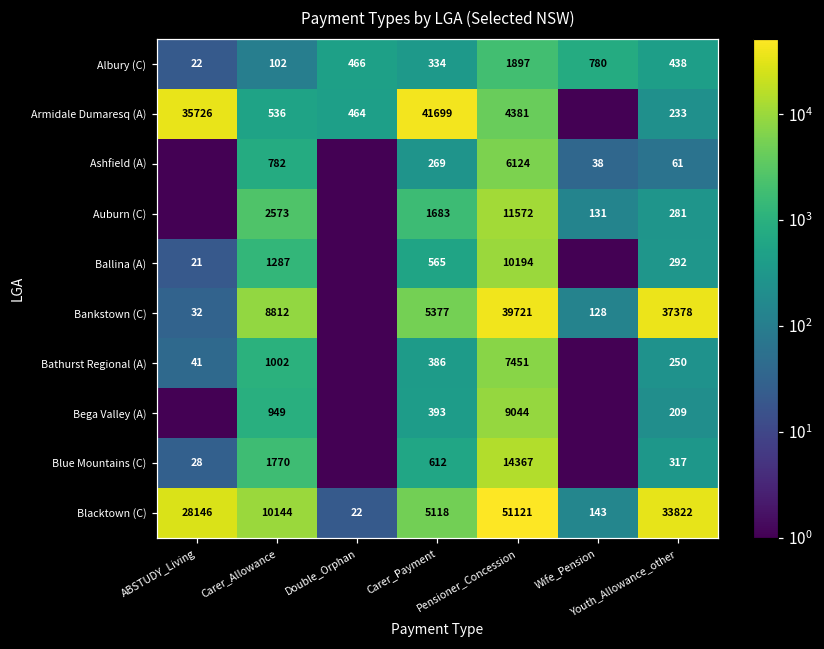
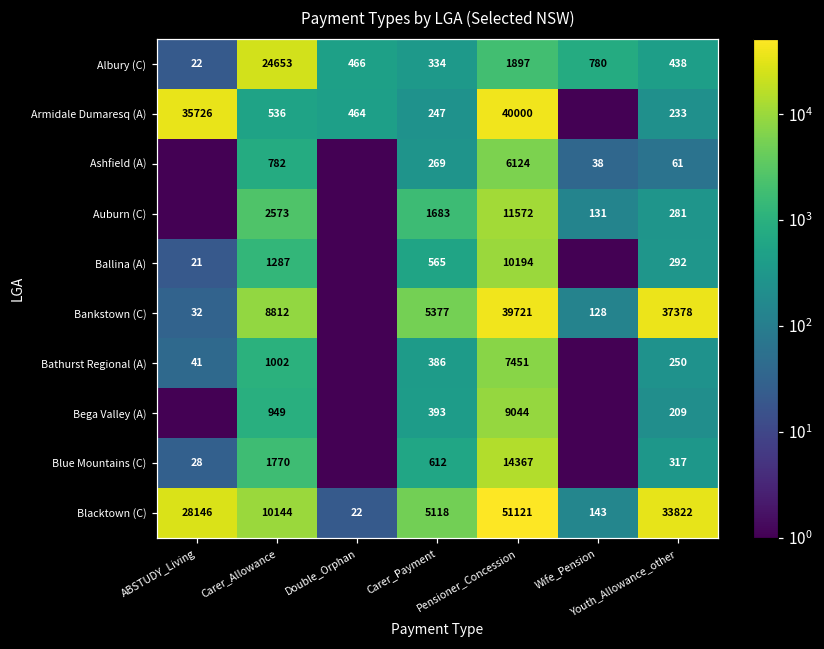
Albury (C), Carer_Allowance: 102 -> 24653
Armidale Dumaresq (A), Carer_Payment: 41699 -> 247
Armidale Dumaresq (A), Pensioner_Concession: 4381 -> 40000
